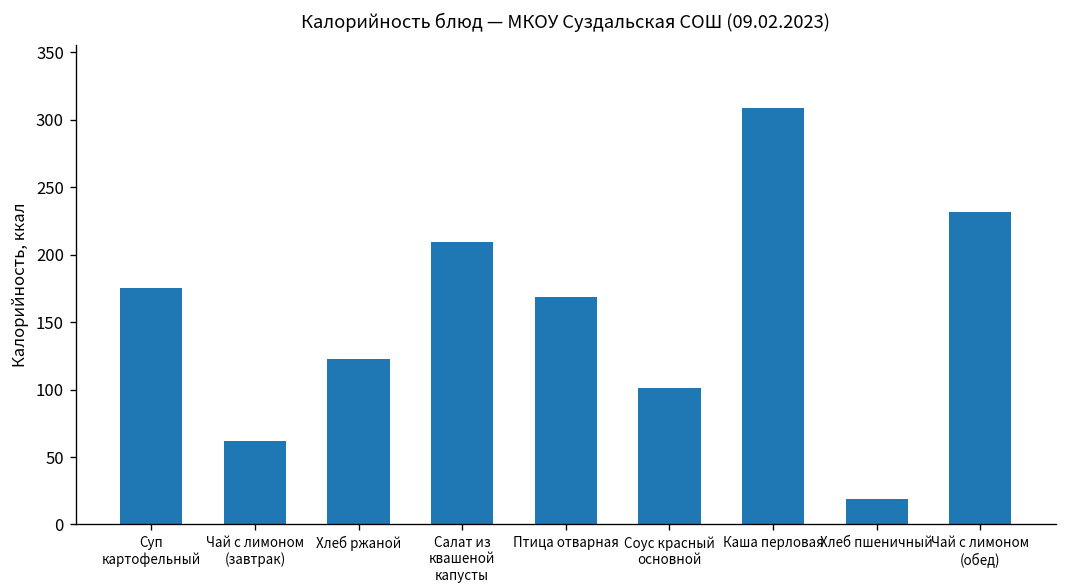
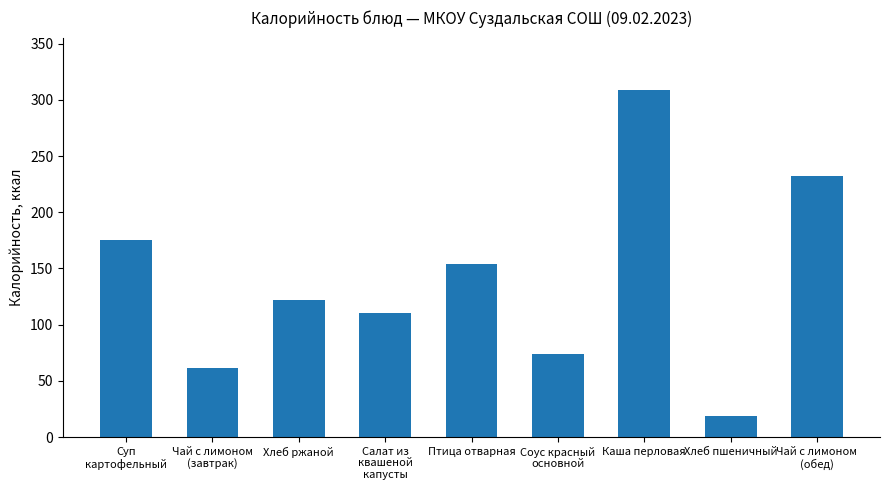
Салат из квашеной капусты: 210 -> 111
Птица отварная: 169 -> 154
Соус красный основной: 102 -> 74
